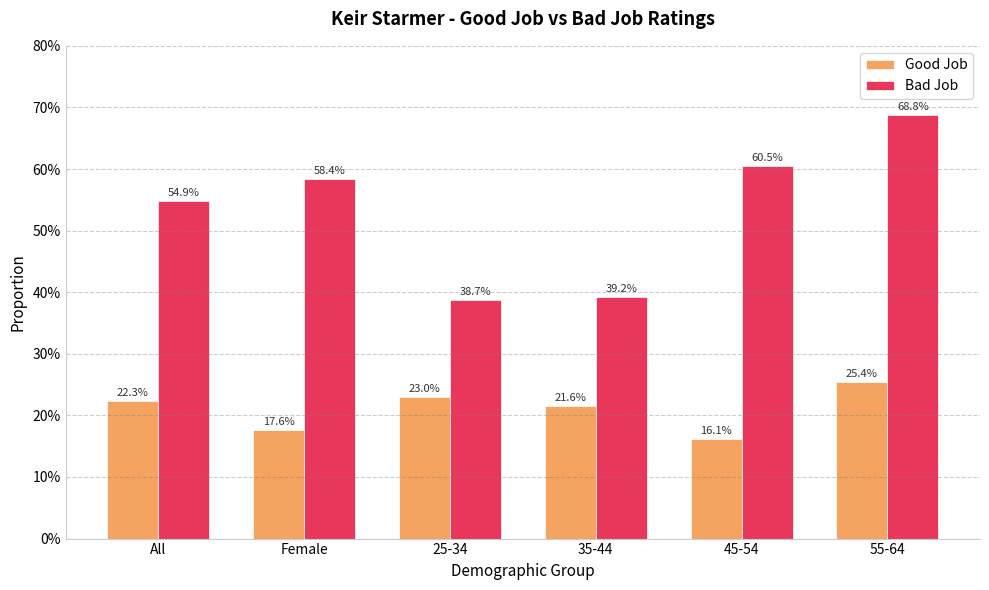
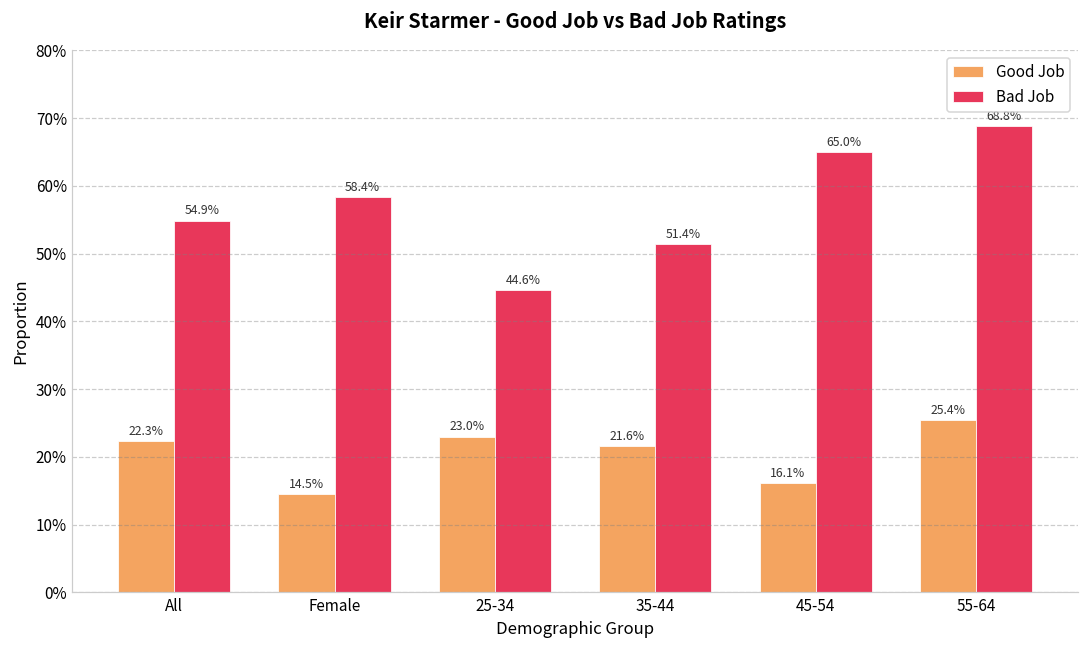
Good Job, Female: 17.6% -> 14.5%
Bad Job, 25-34: 38.7% -> 44.6%
Bad Job, 35-44: 39.2% -> 51.4%
Bad Job, 45-54: 60.5% -> 65.0%
